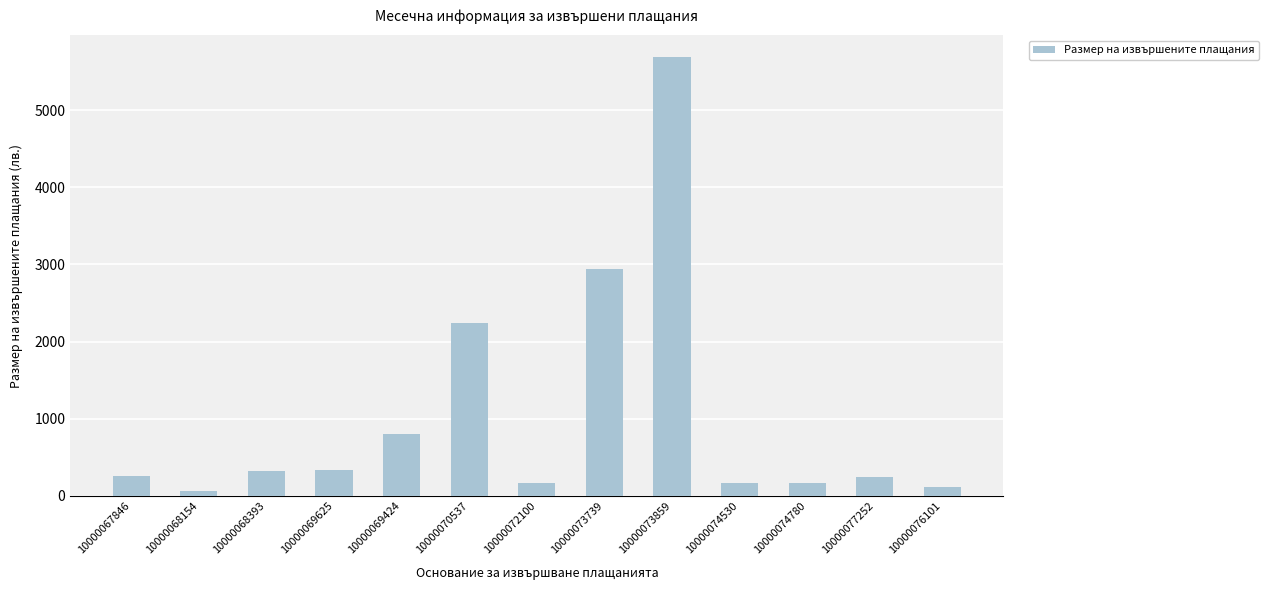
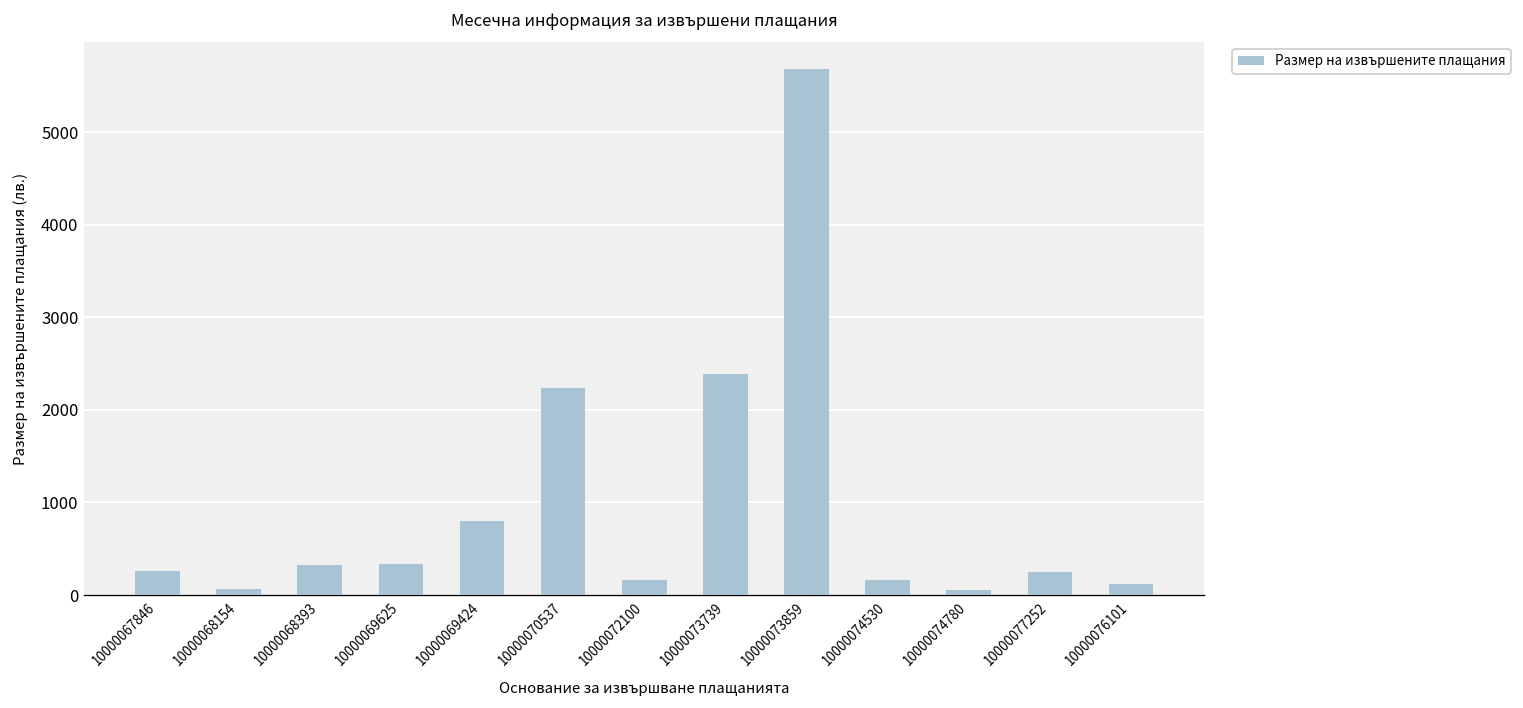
10000073739: 2900 -> 2400
10000074780: 200 -> 100
